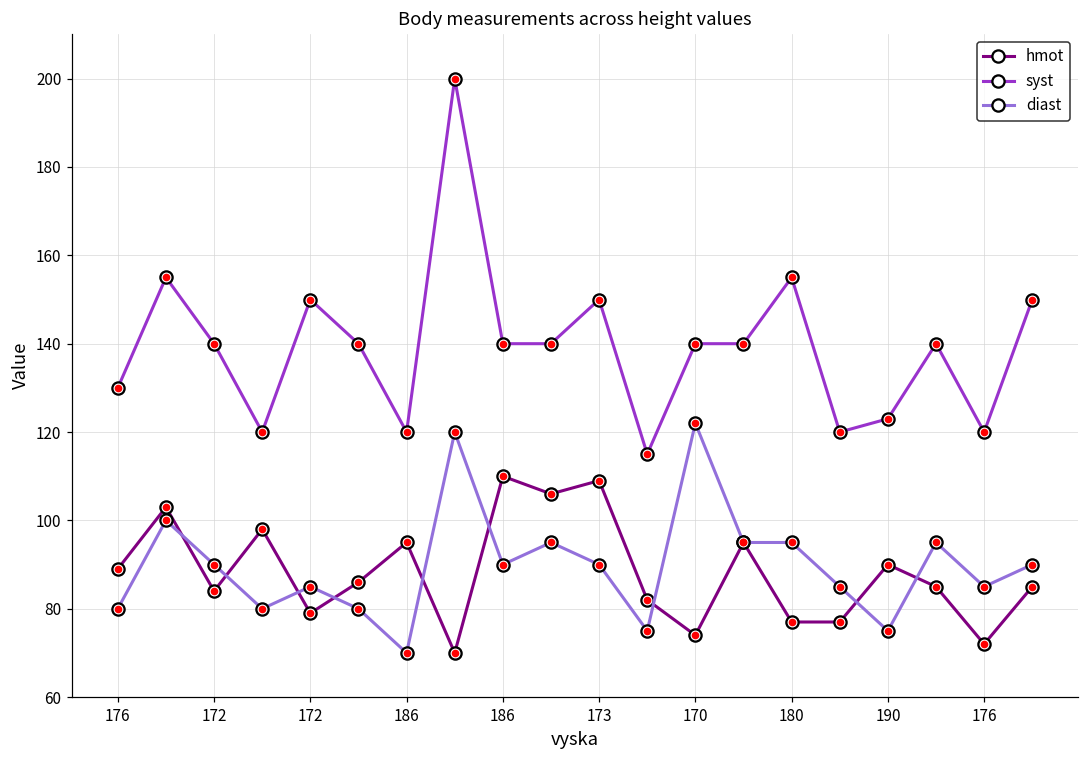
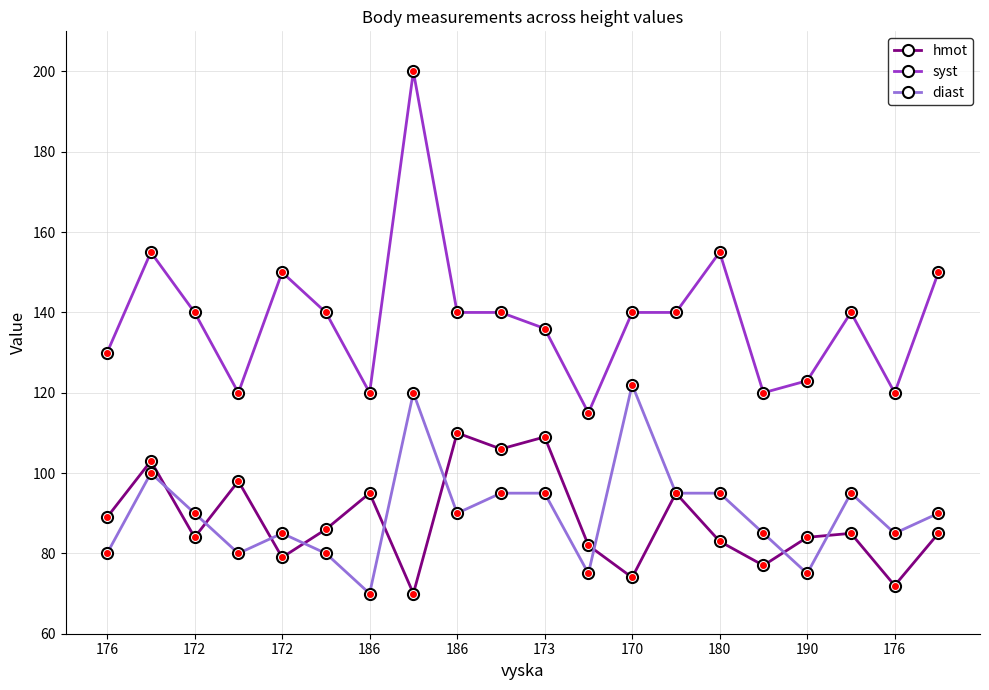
syst, 173: 150 -> 136
diast, 173: 90 -> 95
hmot, 180: 77 -> 83
hmot, 190: 90 -> 84
